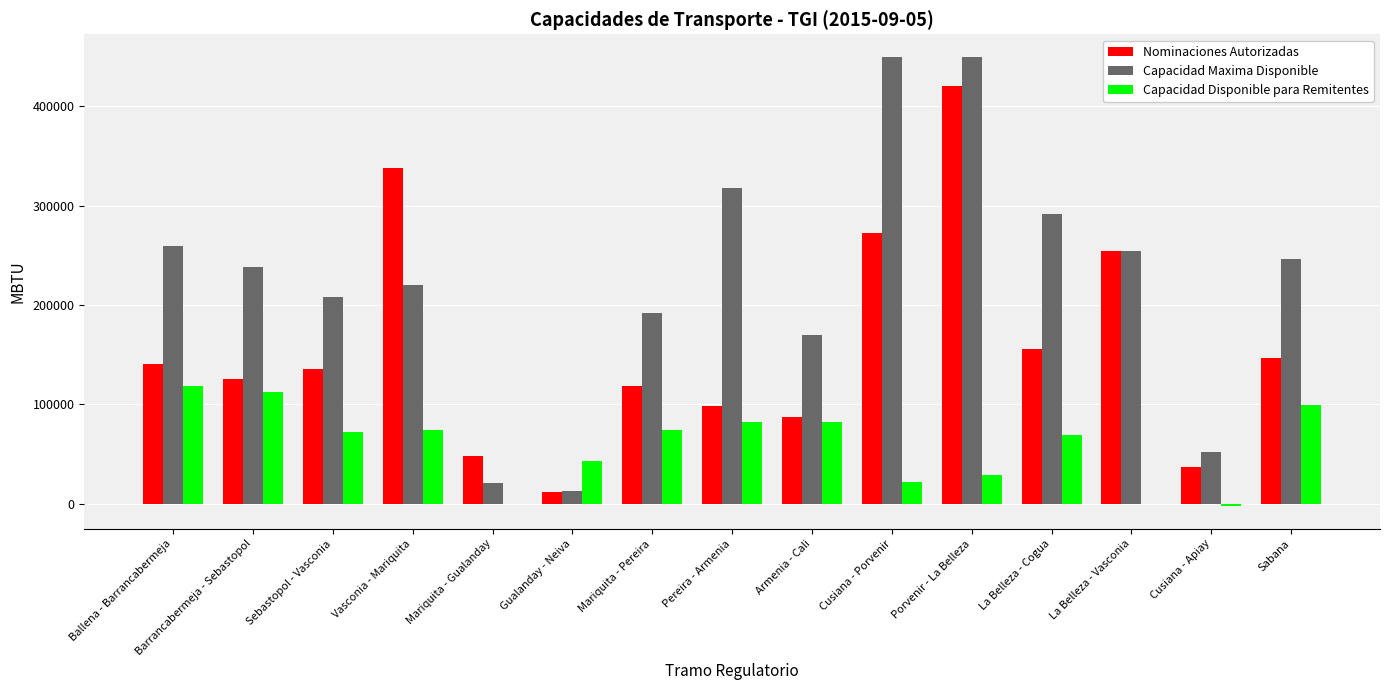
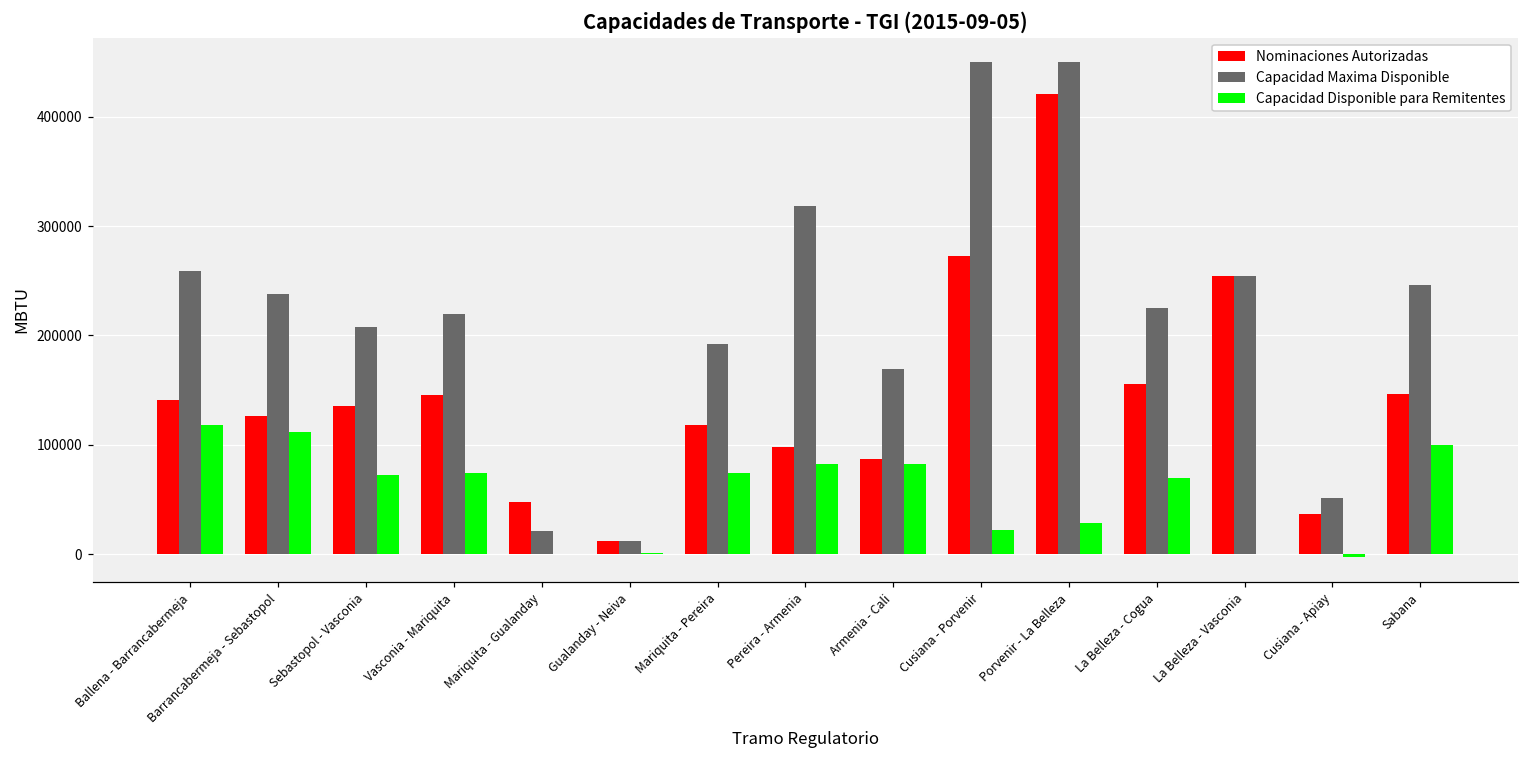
Nominaciones Autorizadas, Vasconia - Mariquita: 340000 -> 150000
Capacidad Disponible para Remitentes, Gualanday - Neiva: 40000 -> 0
Capacidad Maxima Disponible, La Belleza - Cogua: 290000 -> 230000
